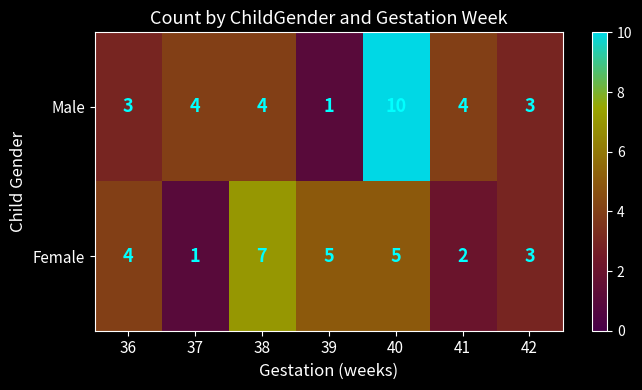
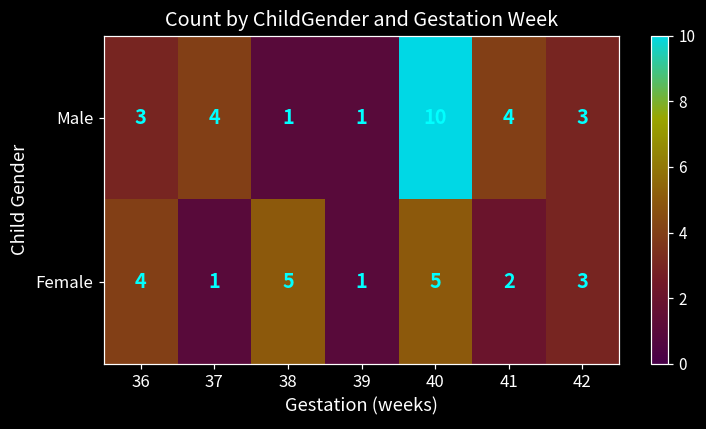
Male, 38: 4 -> 1
Female, 38: 7 -> 5
Female, 39: 5 -> 1
